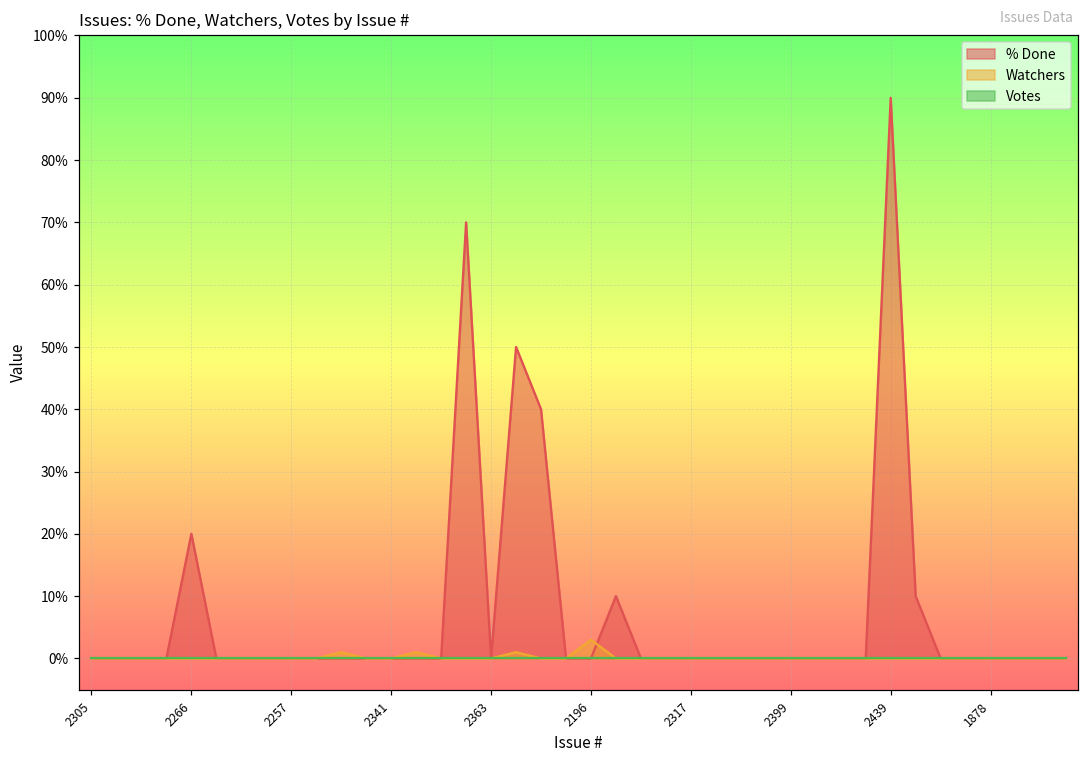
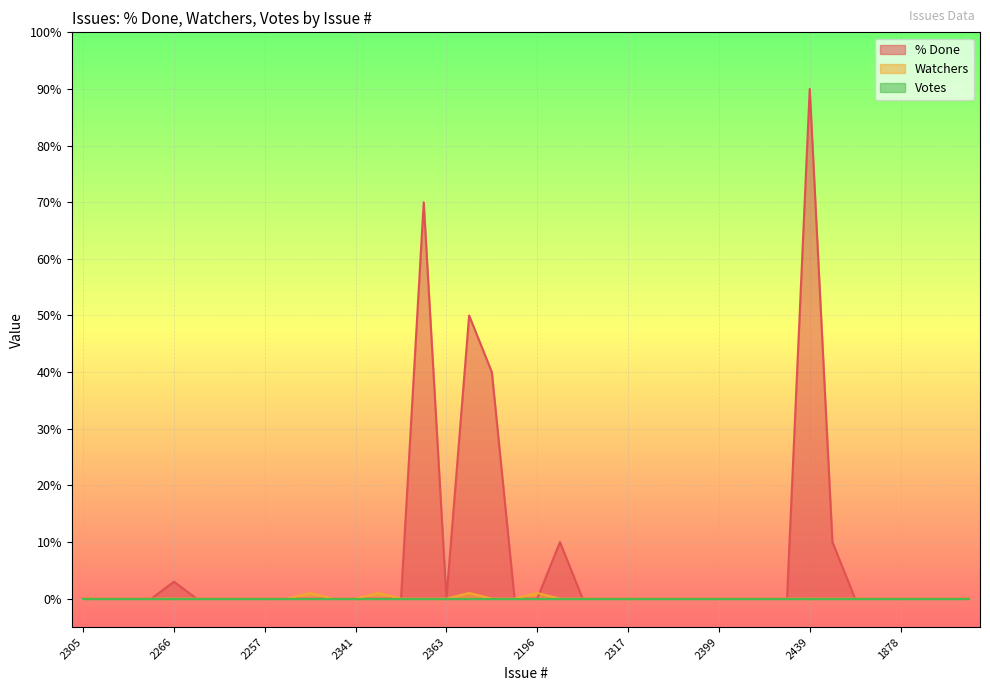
% Done, 2266: 20% -> 3%
Watchers, 2196: 3% -> 1%
